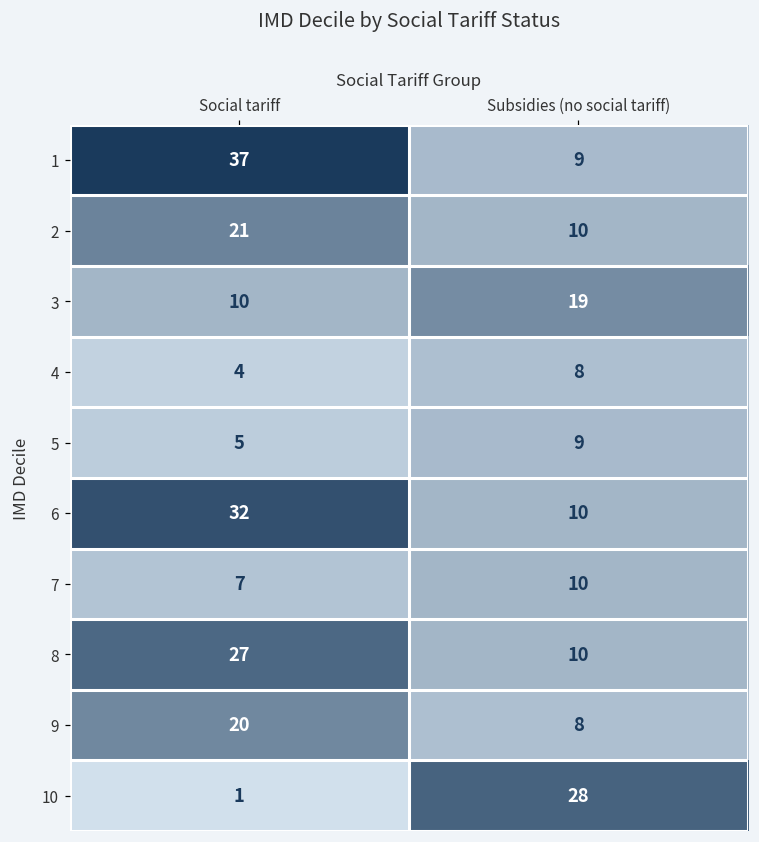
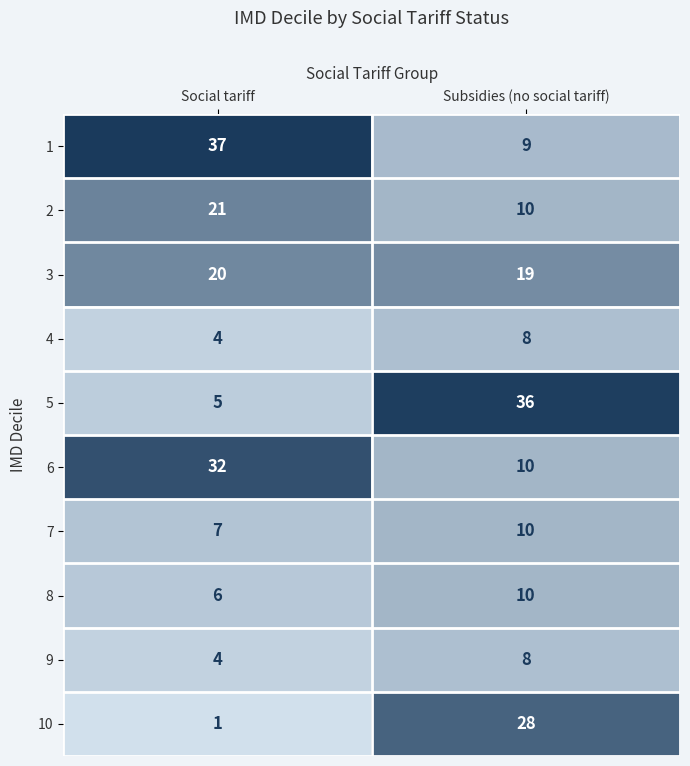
3, Social tariff: 10 -> 20
5, Subsidies (no social tariff): 9 -> 36
8, Social tariff: 27 -> 6
9, Social tariff: 20 -> 4
